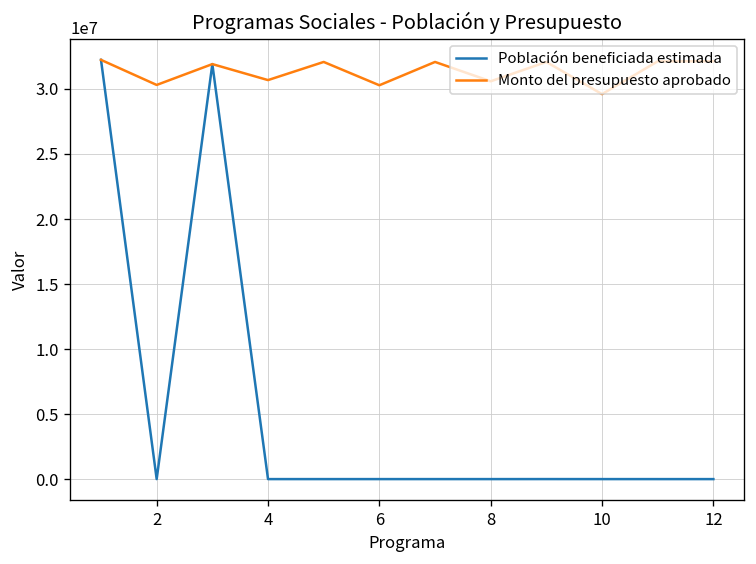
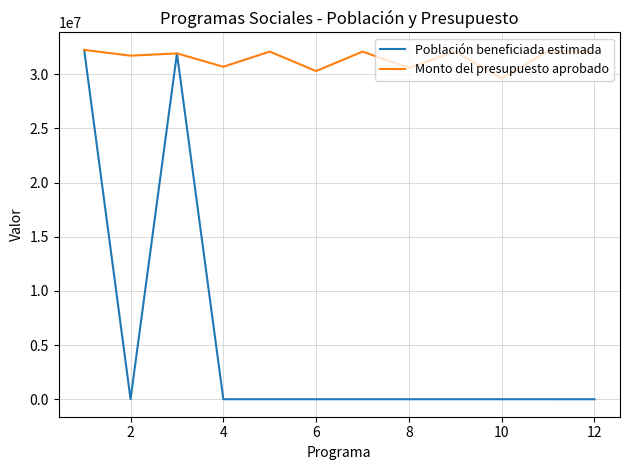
Monto del presupuesto aprobado, 2: 30300000 -> 31700000
